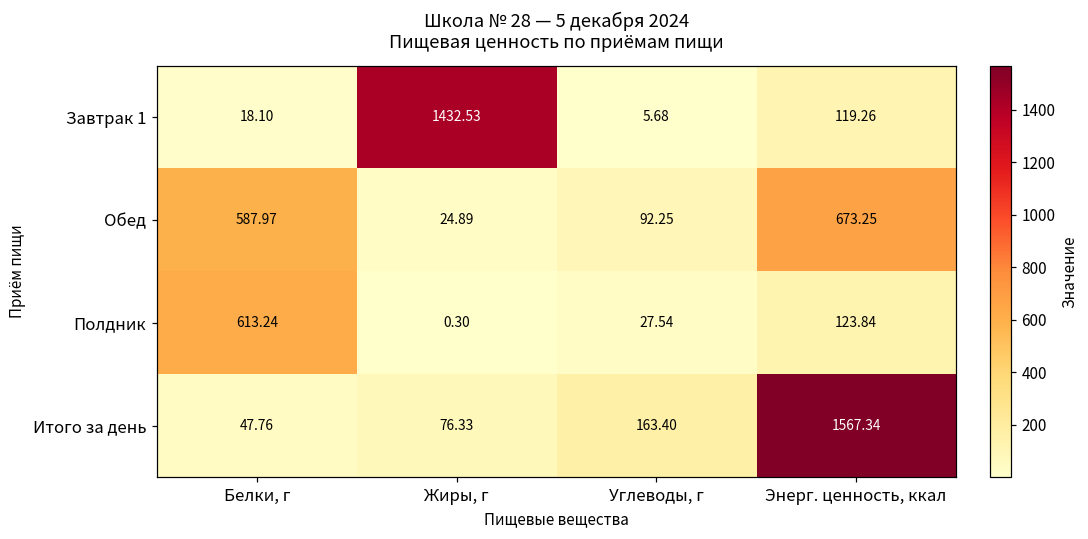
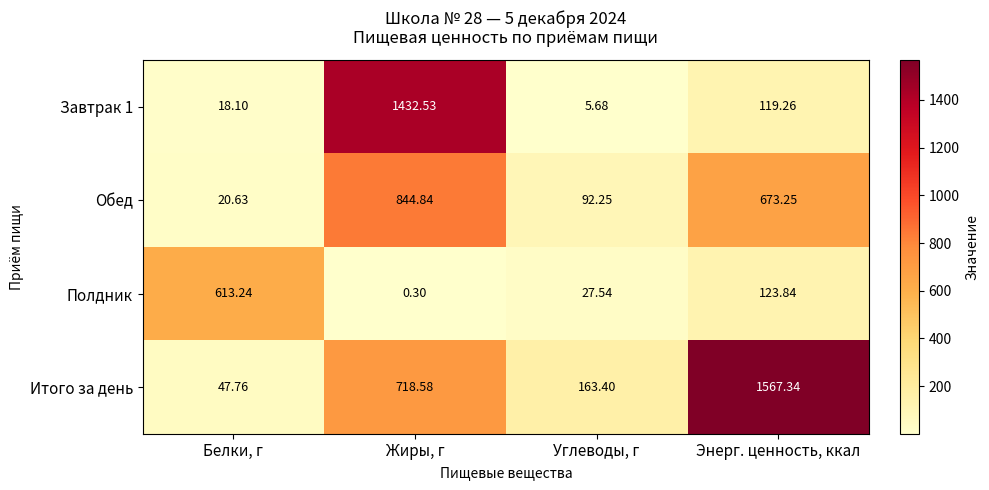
Обед, Белки, г: 587.97 -> 20.63
Обед, Жиры, г: 24.89 -> 844.84
Итого за день, Жиры, г: 76.33 -> 718.58
